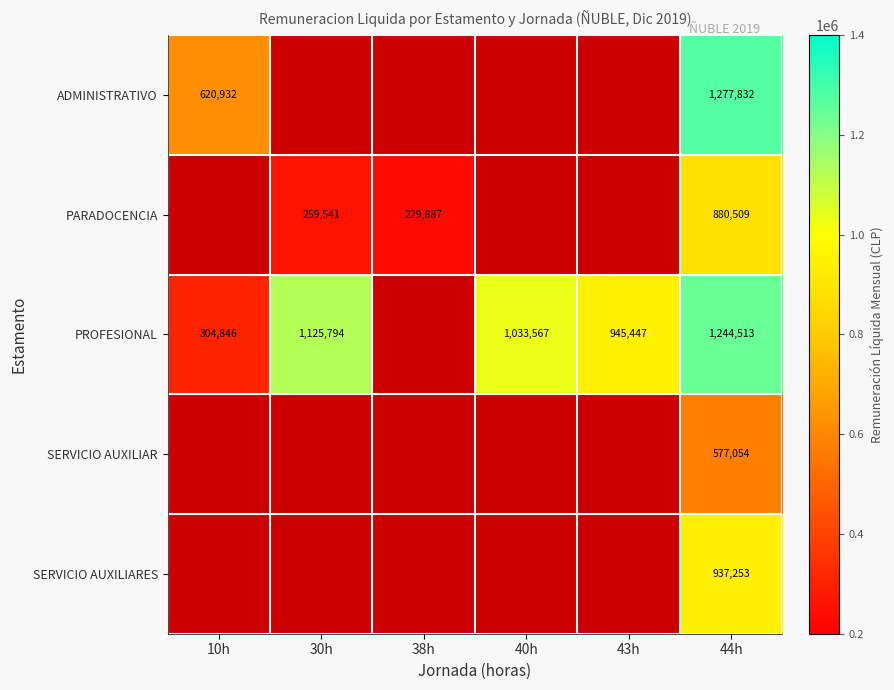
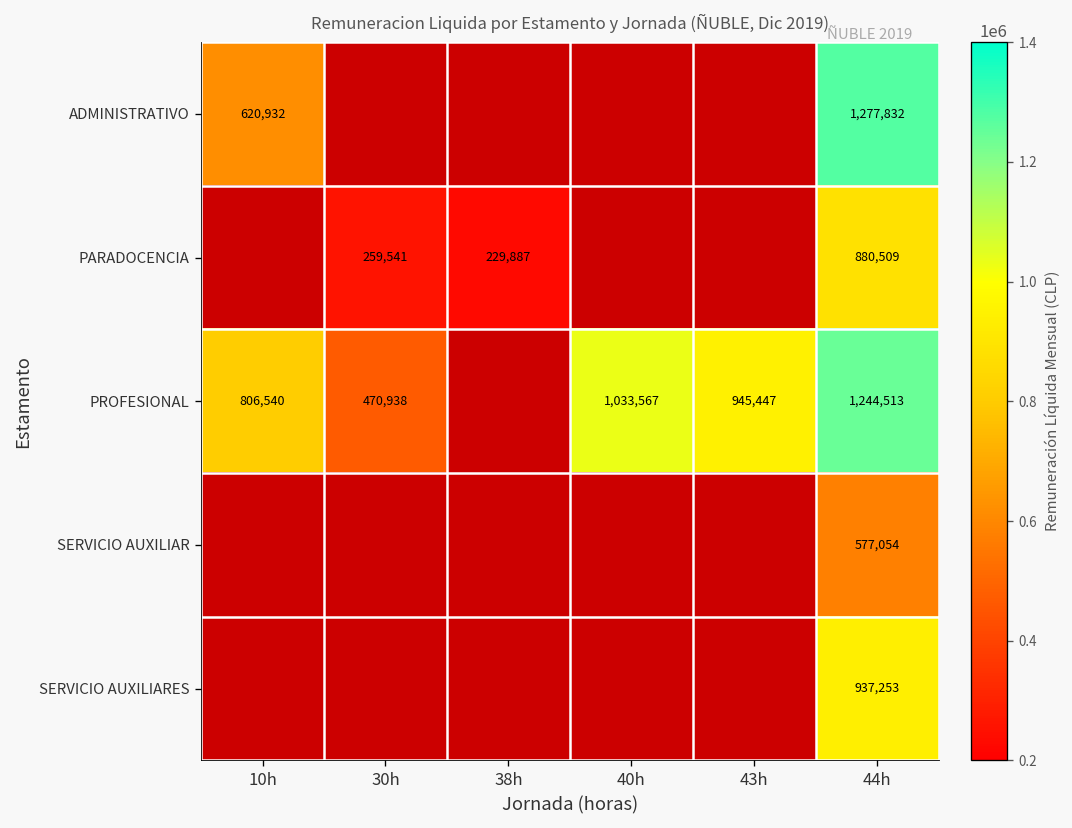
PROFESIONAL, 10h: 304,846 -> 806,540
PROFESIONAL, 30h: 1,125,794 -> 470,938
